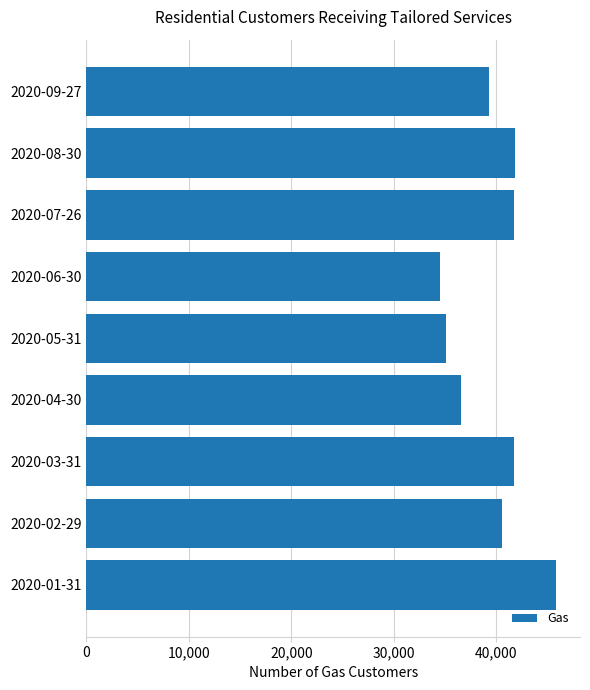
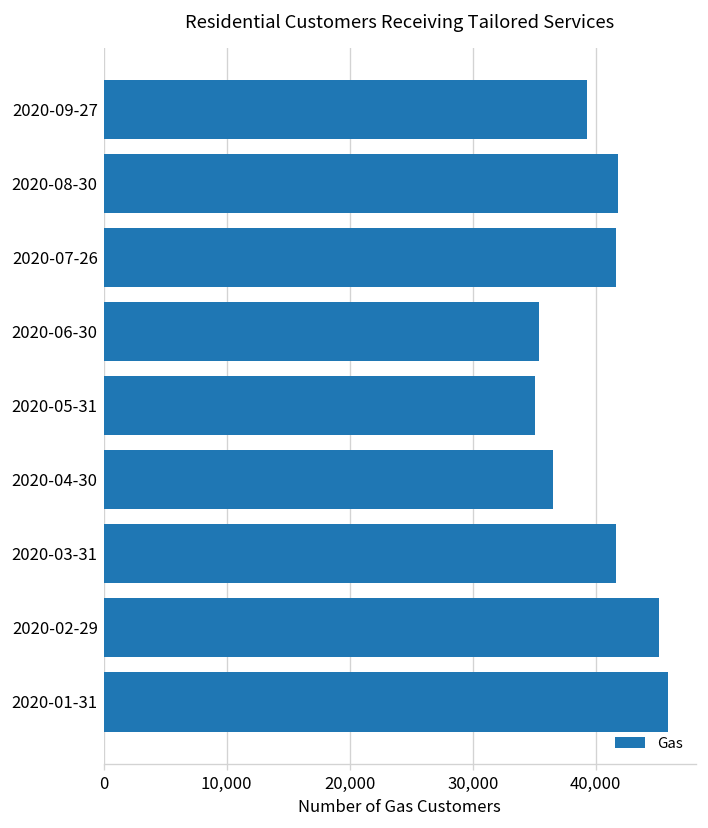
2020-06-30: 34,500 -> 35,400
2020-02-29: 40,500 -> 45,200
